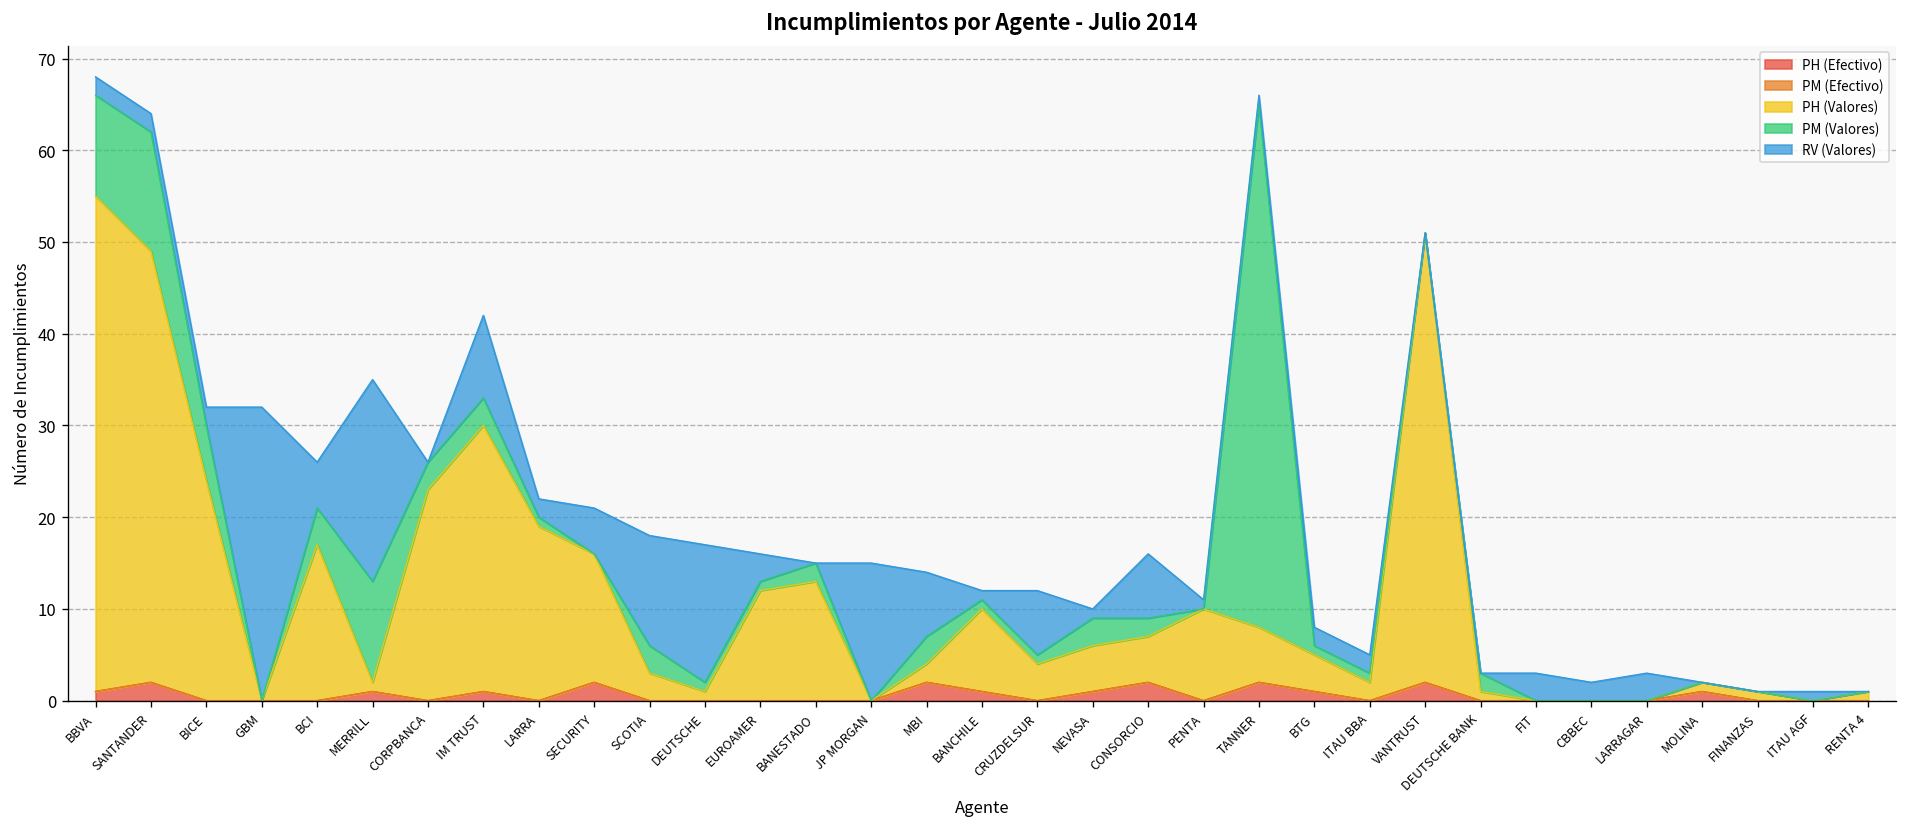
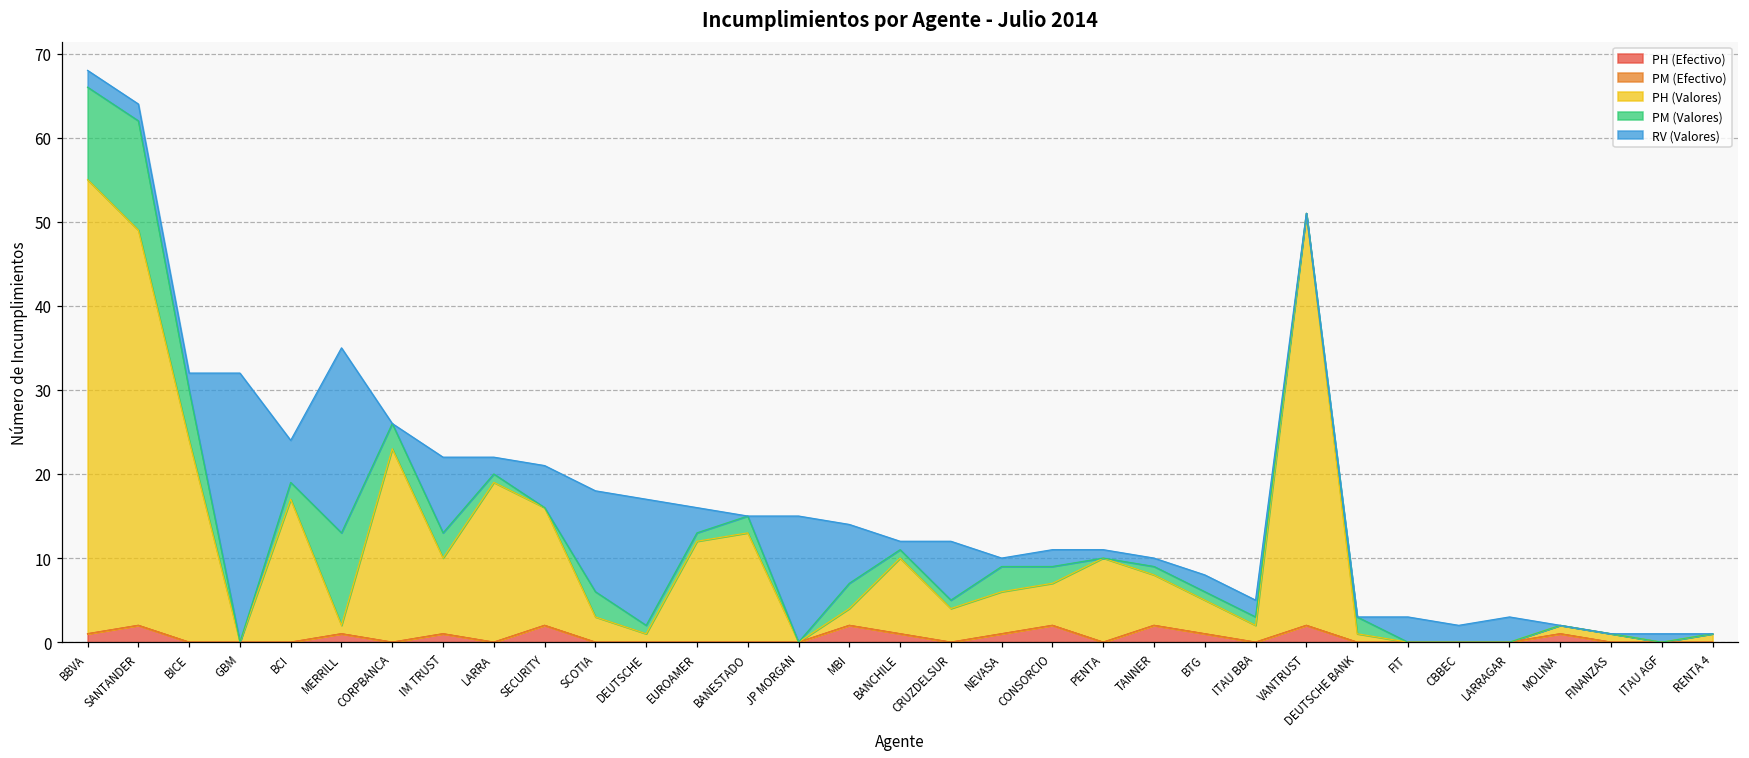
PM (Valores), BCI: 4 -> 2
PH (Valores), IM TRUST: 29 -> 9
RV (Valores), CONSORCIO: 7 -> 2
PM (Valores), TANNER: 57 -> 1
